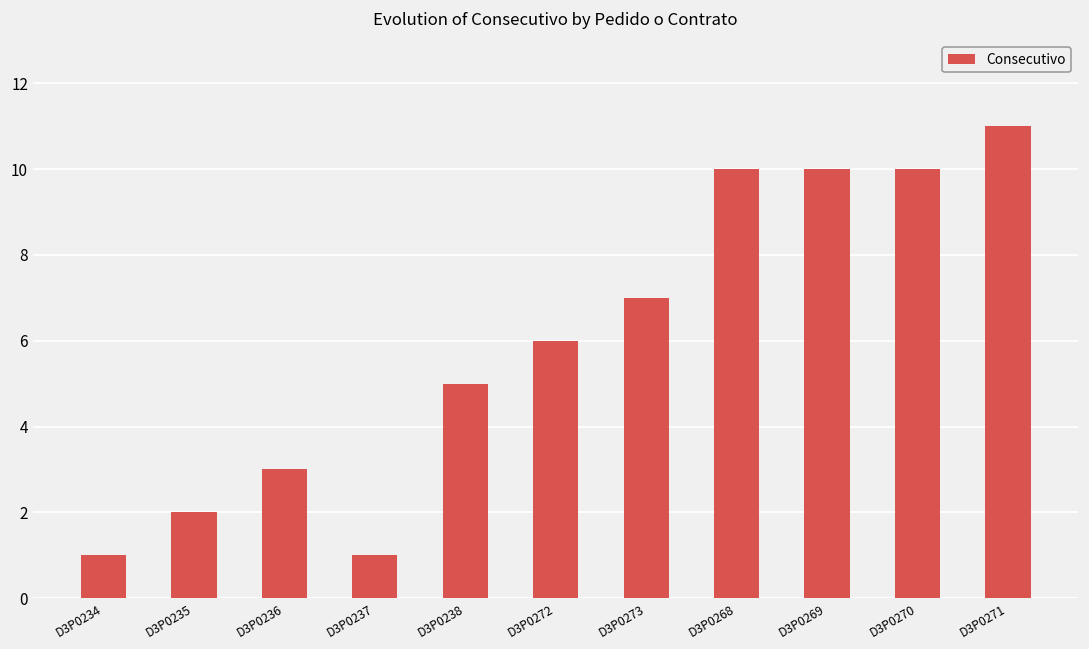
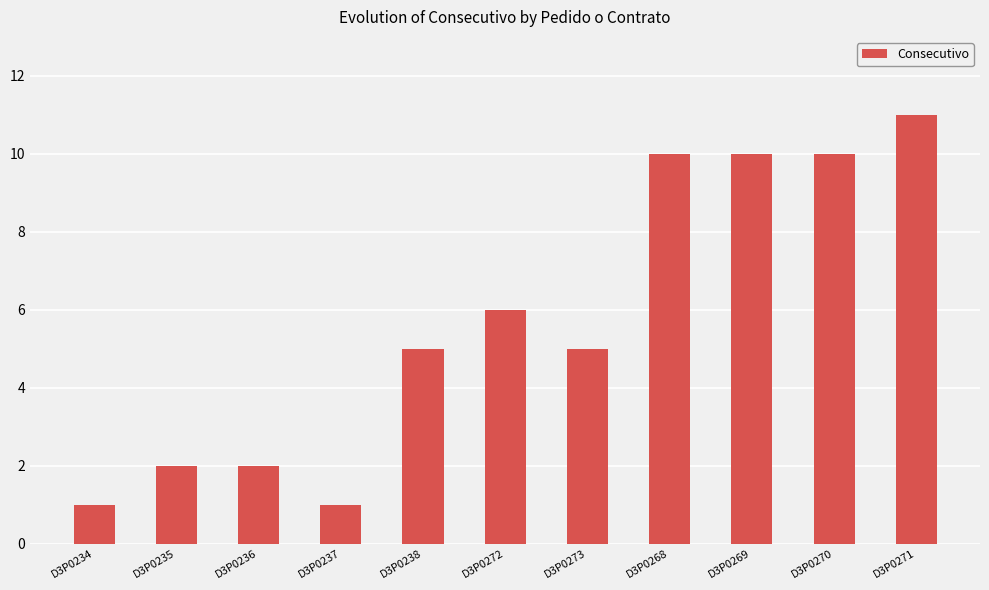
D3P0236: 3 -> 2
D3P0273: 7 -> 5
